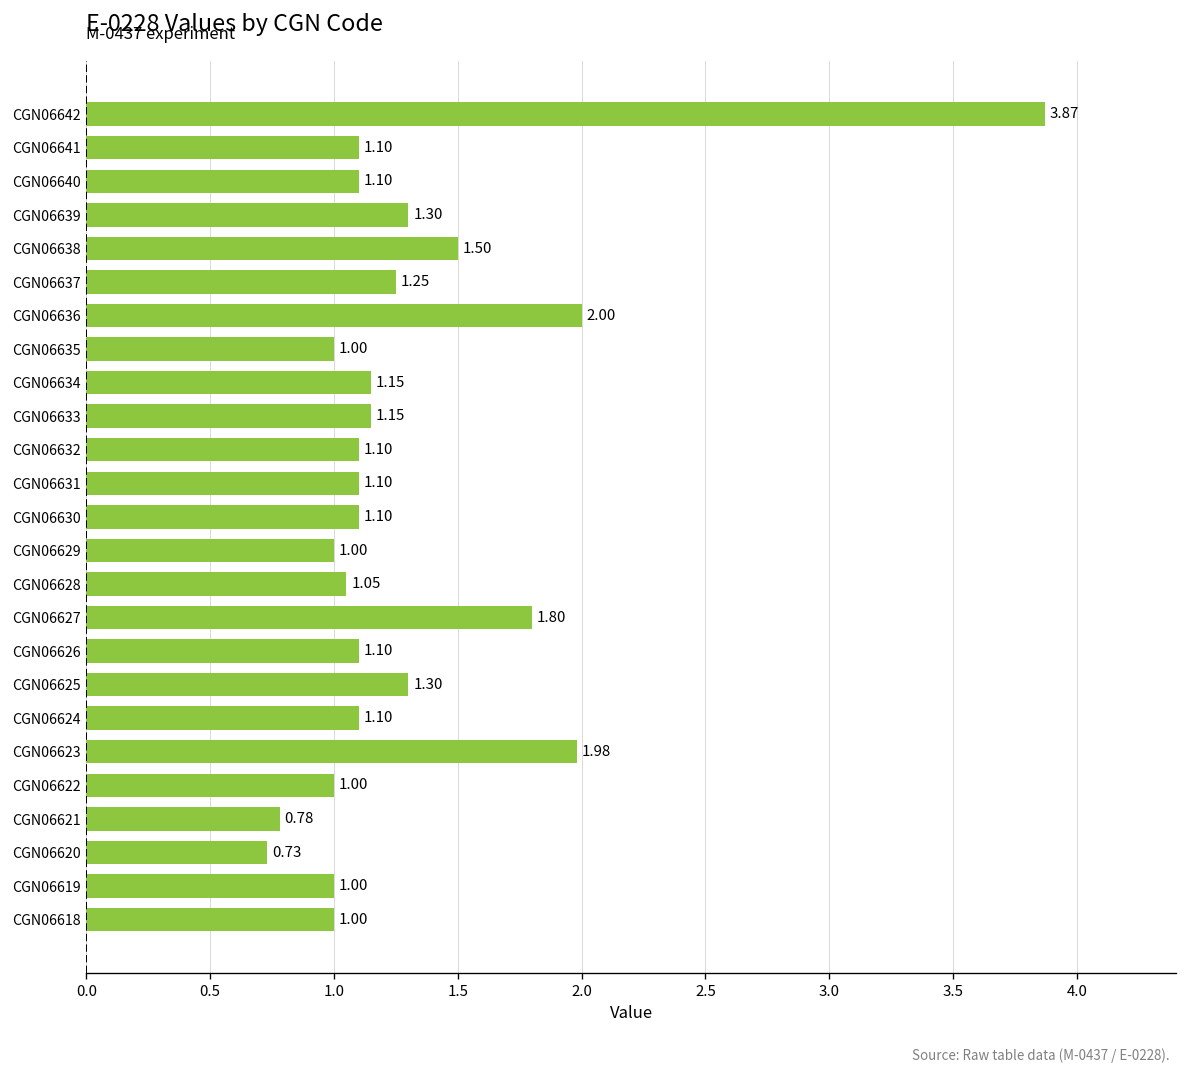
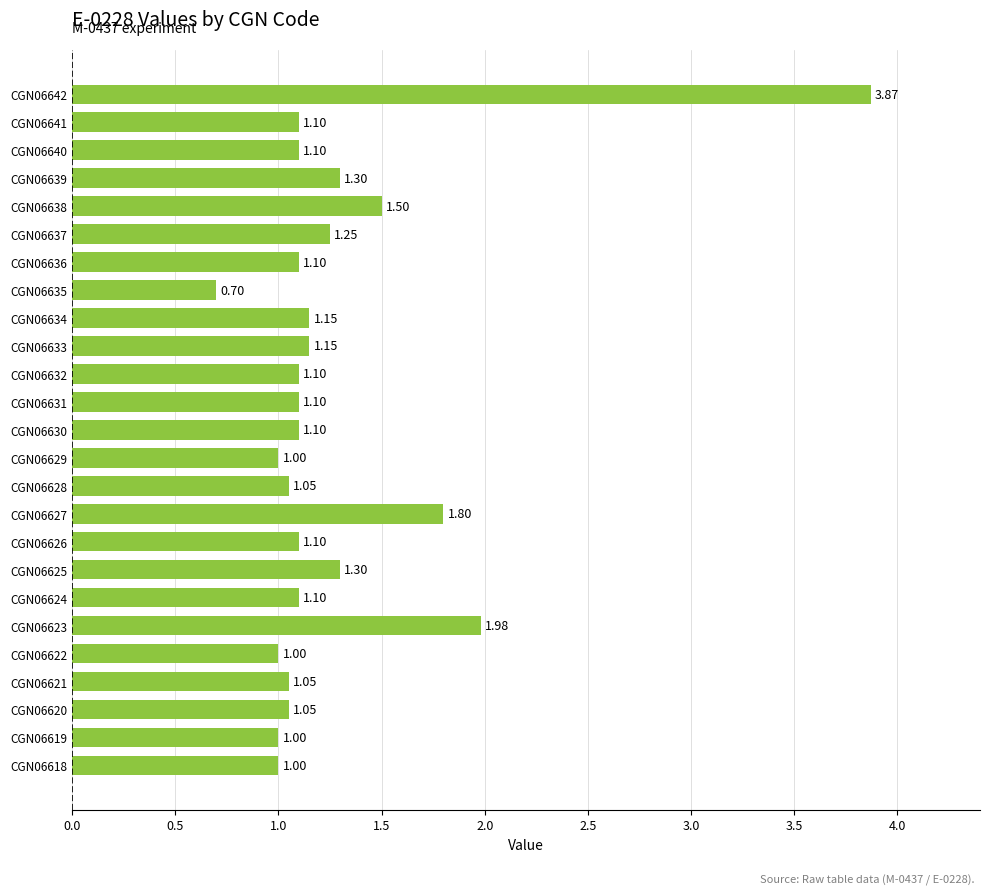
CGN06636: 2.00 -> 1.10
CGN06635: 1.00 -> 0.70
CGN06621: 0.78 -> 1.05
CGN06620: 0.73 -> 1.05
